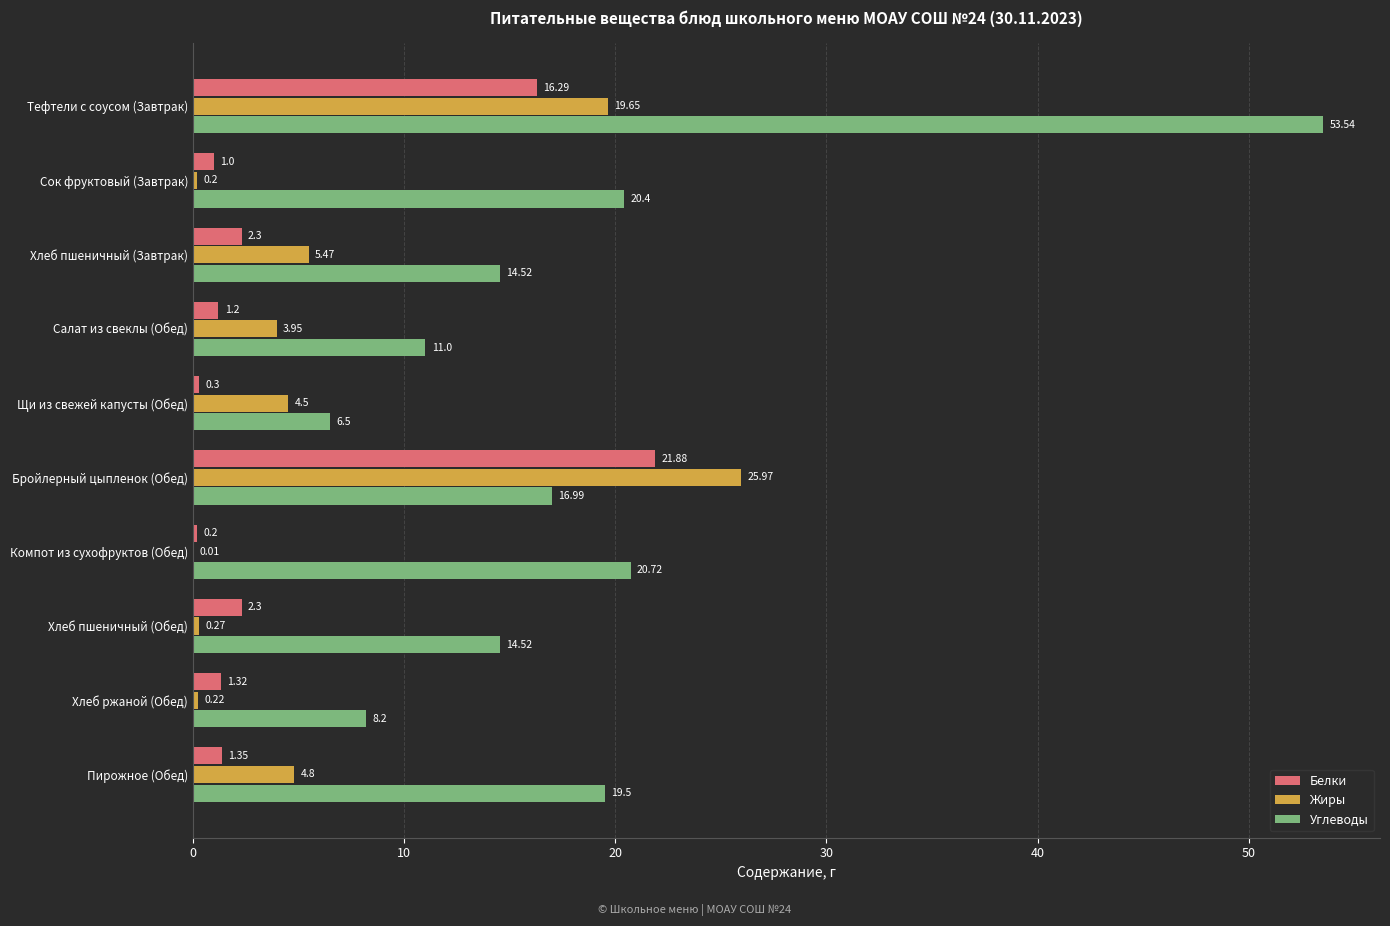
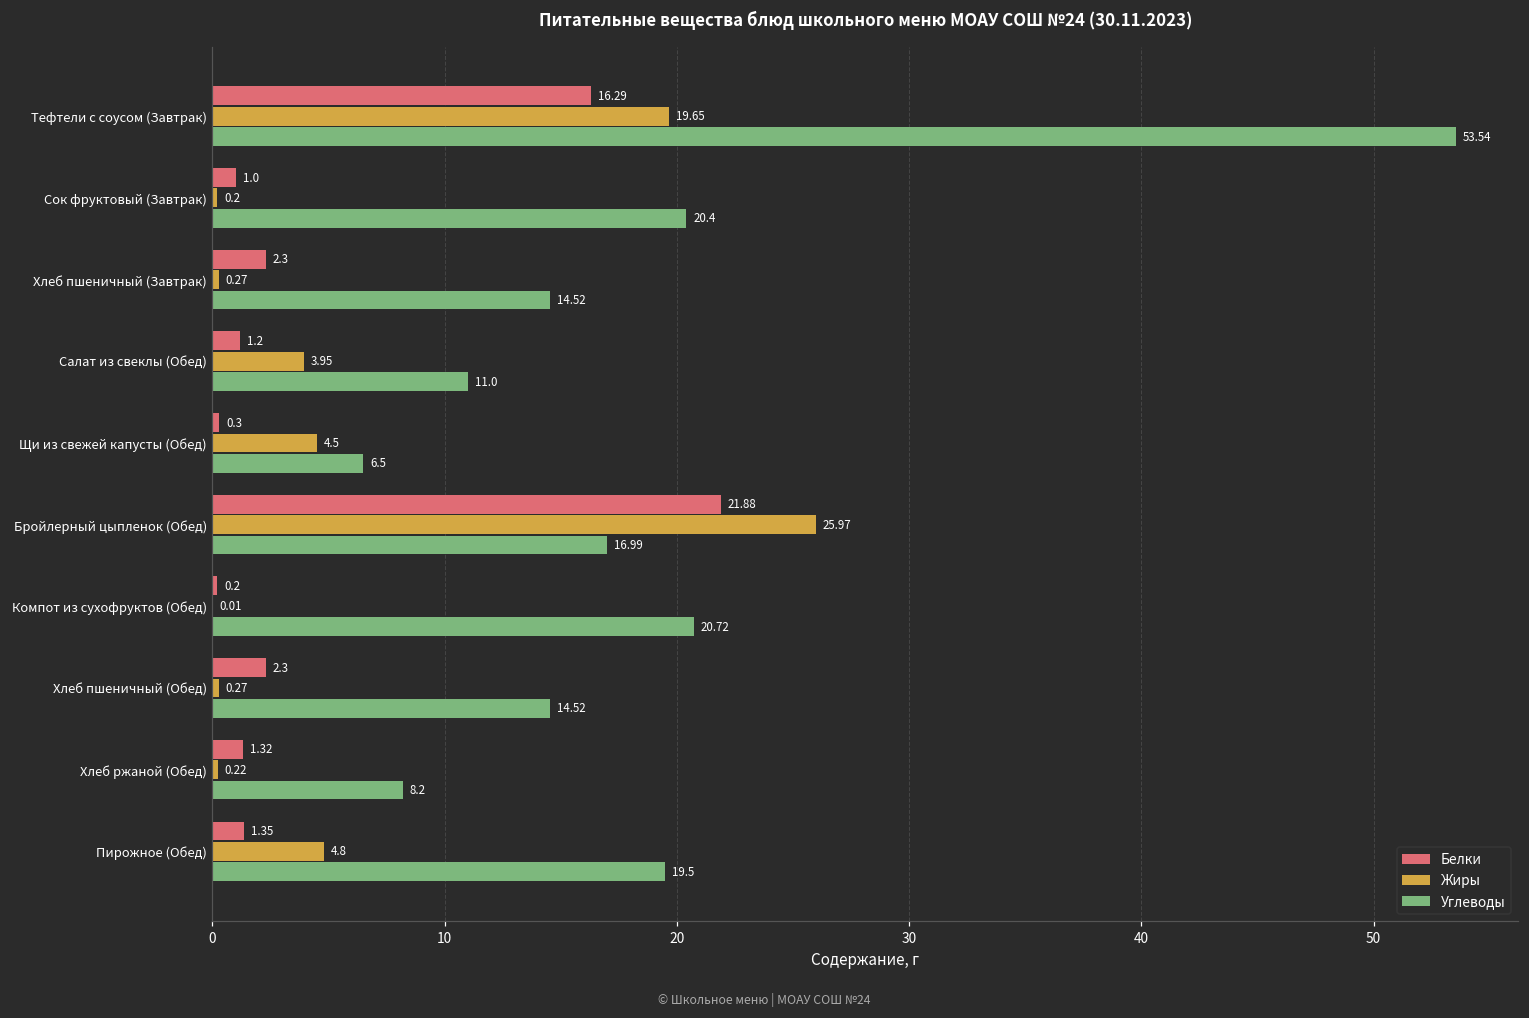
Жиры, Хлеб пшеничный (Завтрак): 5.47 -> 0.27
